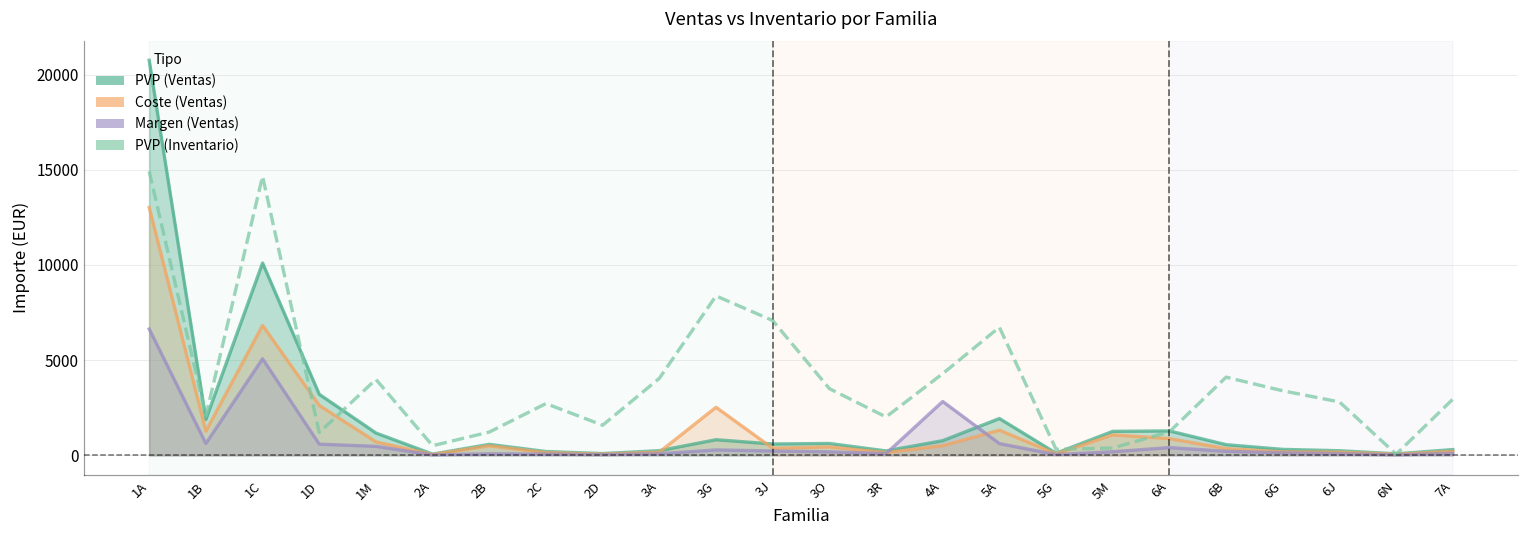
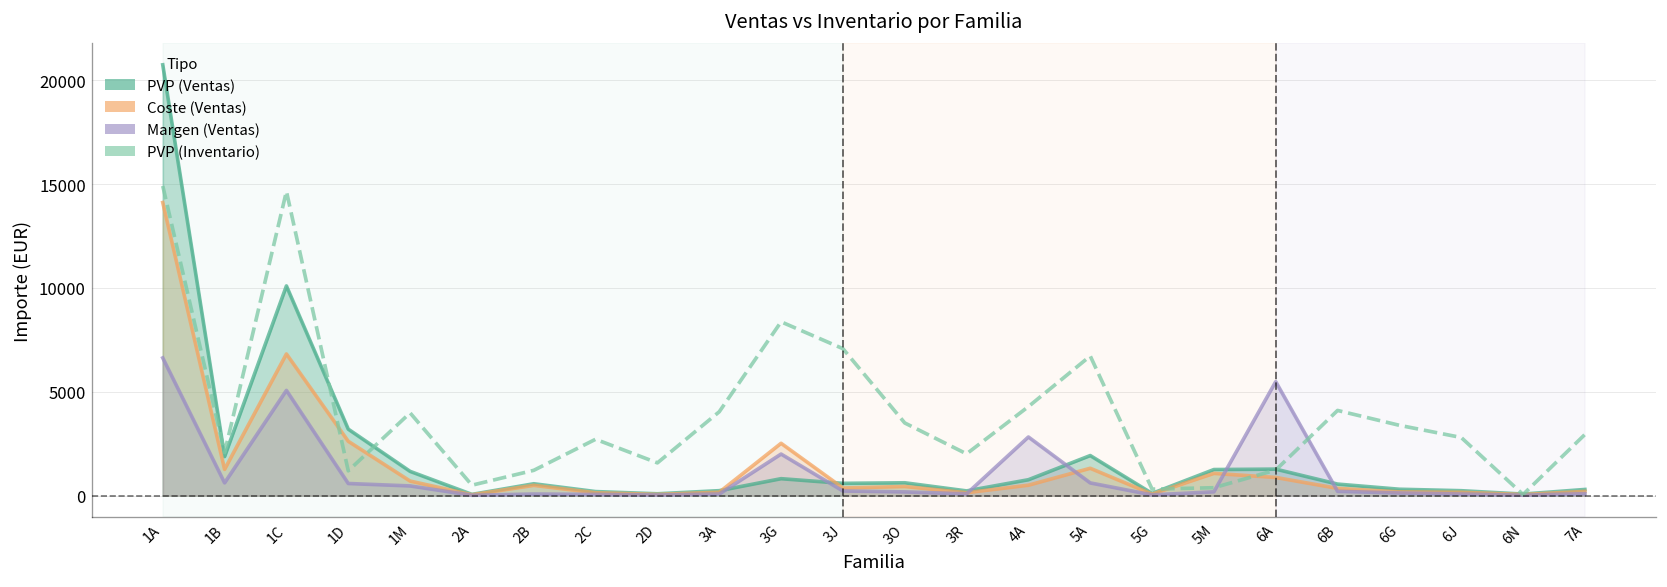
Coste (Ventas), 1A: 13000 -> 14100
Margen (Ventas), 3G: 300 -> 2000
Margen (Ventas), 6A: 400 -> 5500
